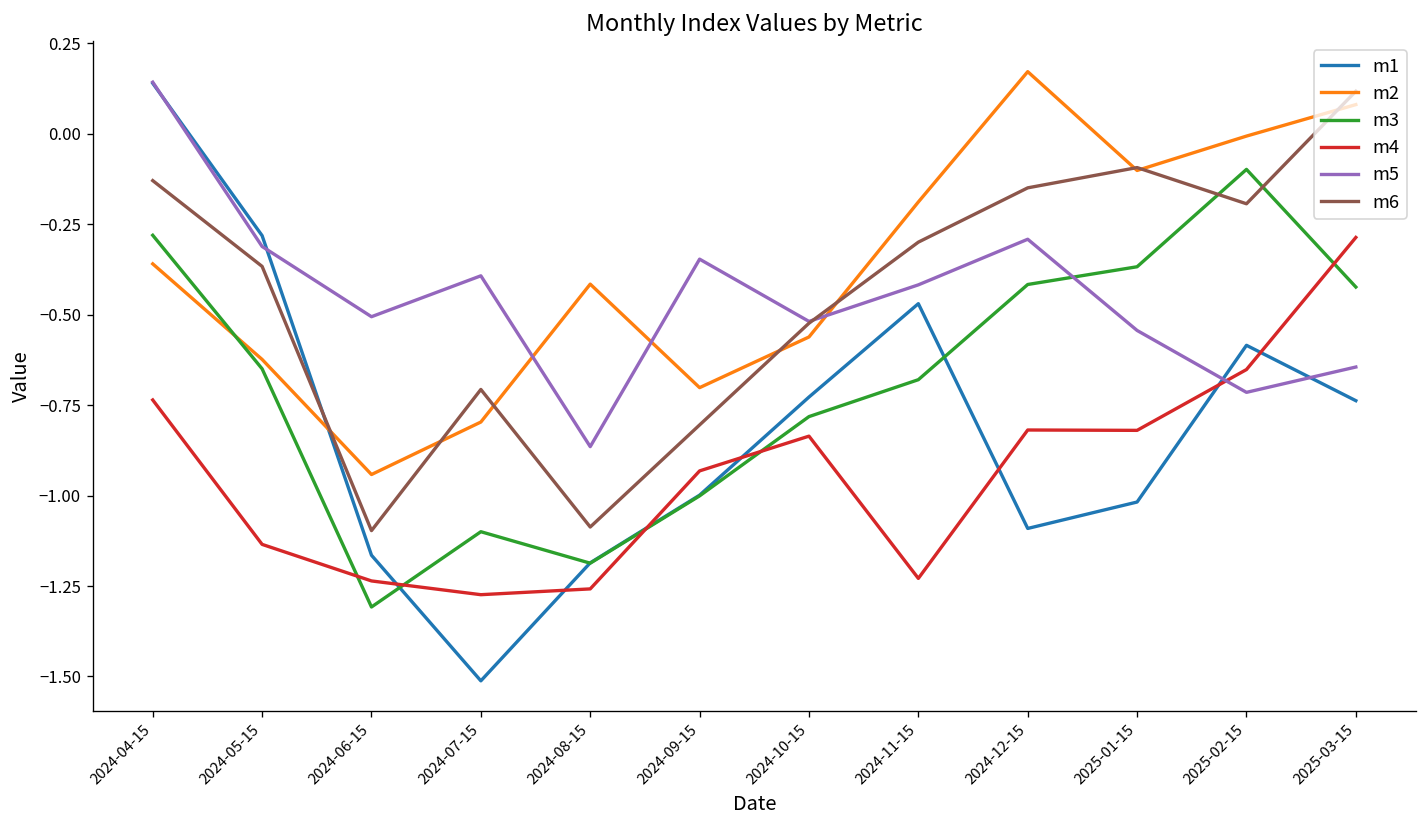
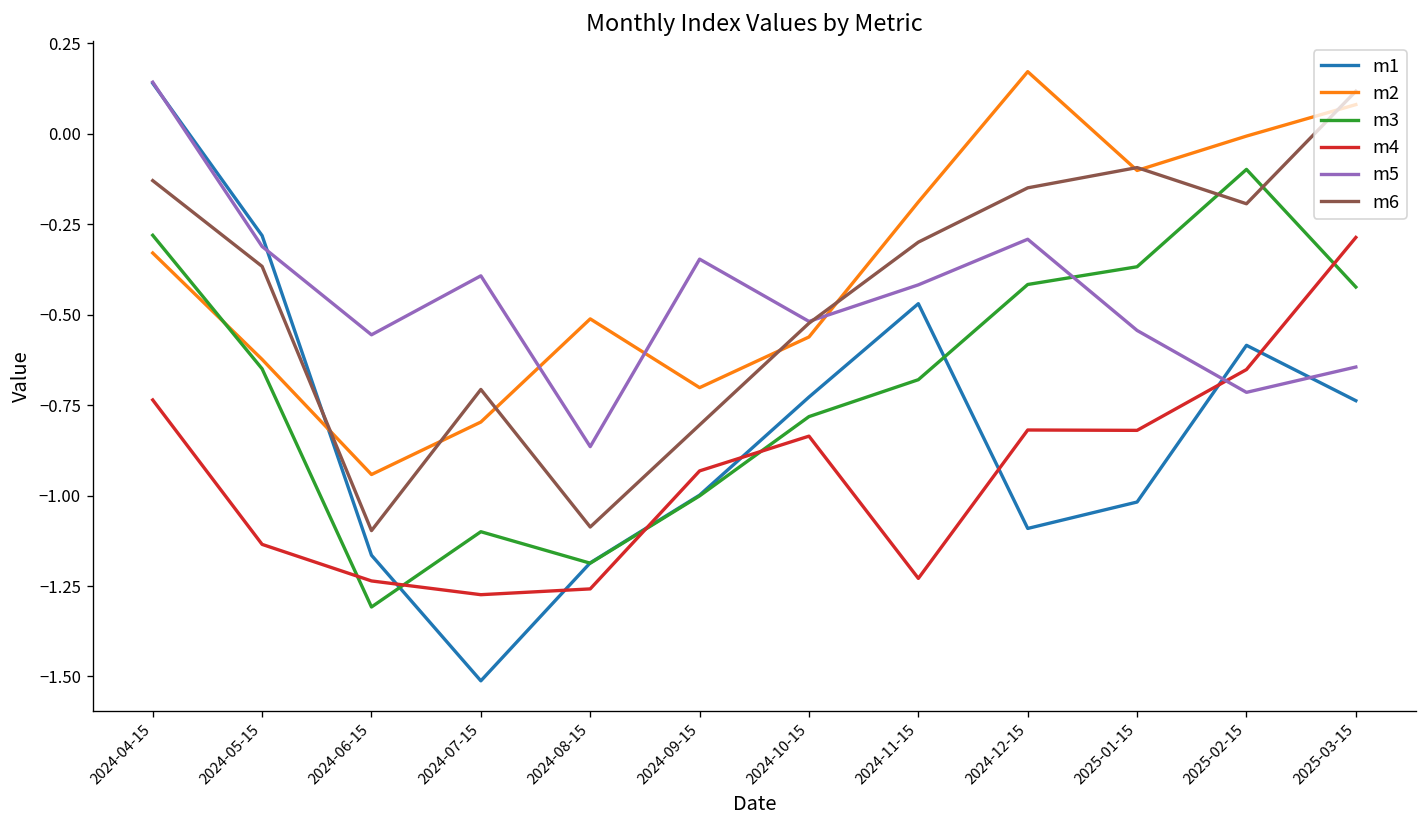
m2, 2024-04-15: -0.36 -> -0.33
m5, 2024-06-15: -0.51 -> -0.56
m2, 2024-08-15: -0.42 -> -0.51
